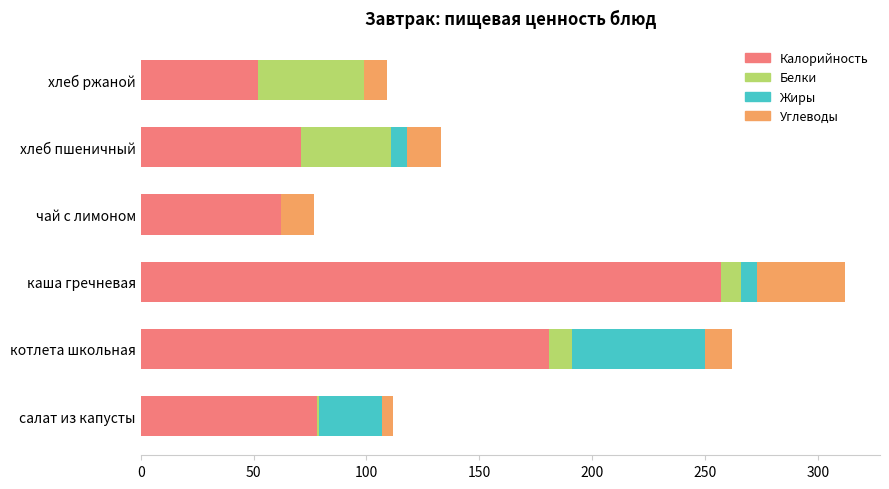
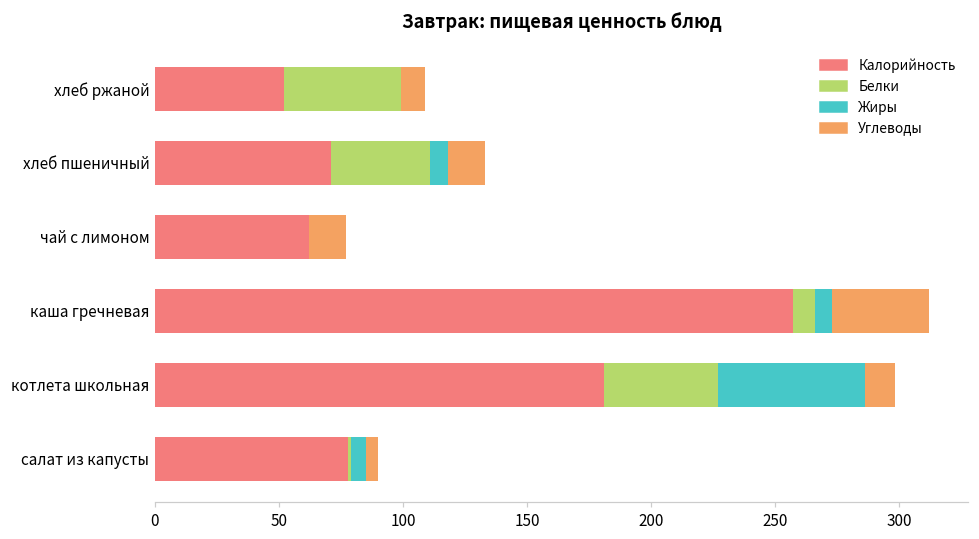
Белки, котлета школьная: 10 -> 46
Жиры, салат из капусты: 28 -> 6
